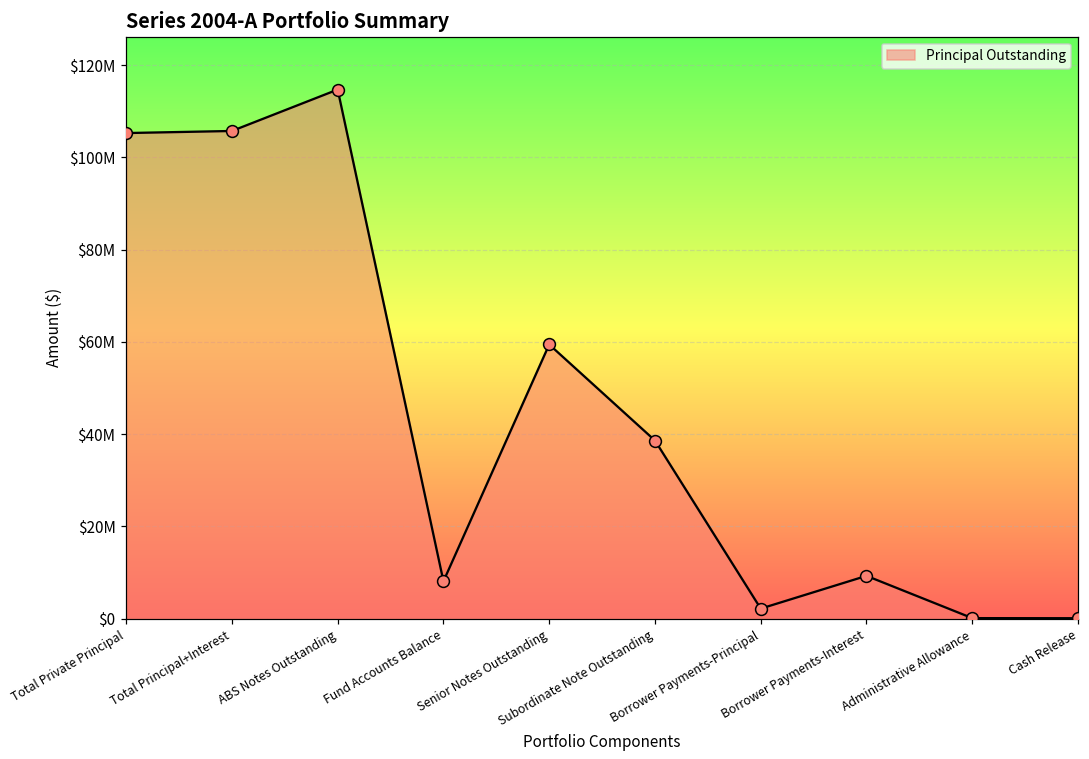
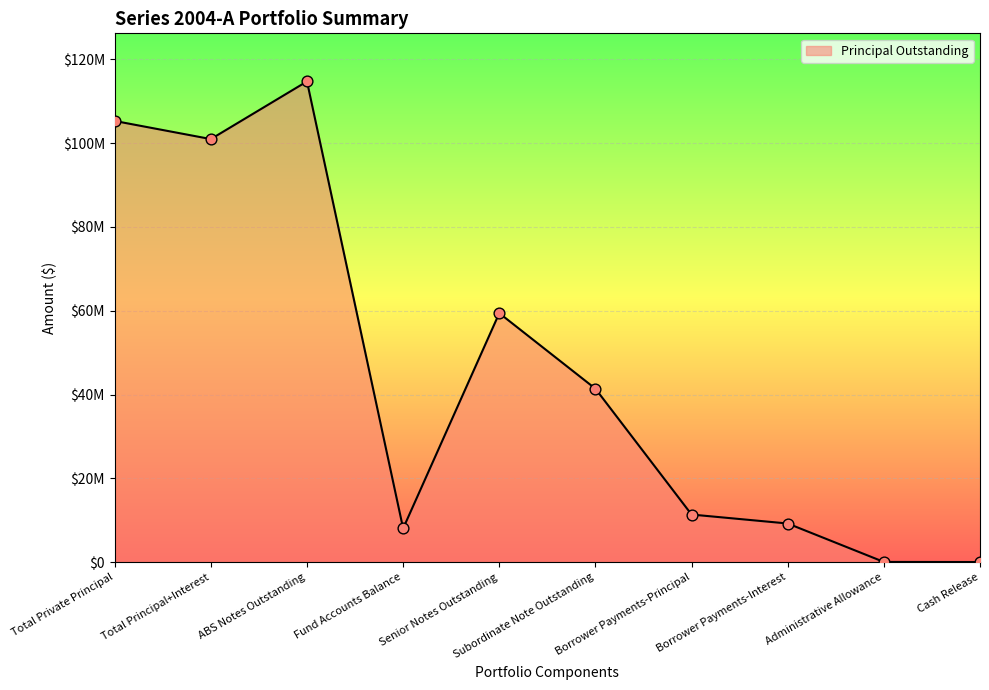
Total Principal+Interest: $106000000 -> $101000000
Subordinate Note Outstanding: $39000000 -> $41000000
Borrower Payments-Principal: $2000000 -> $11000000
